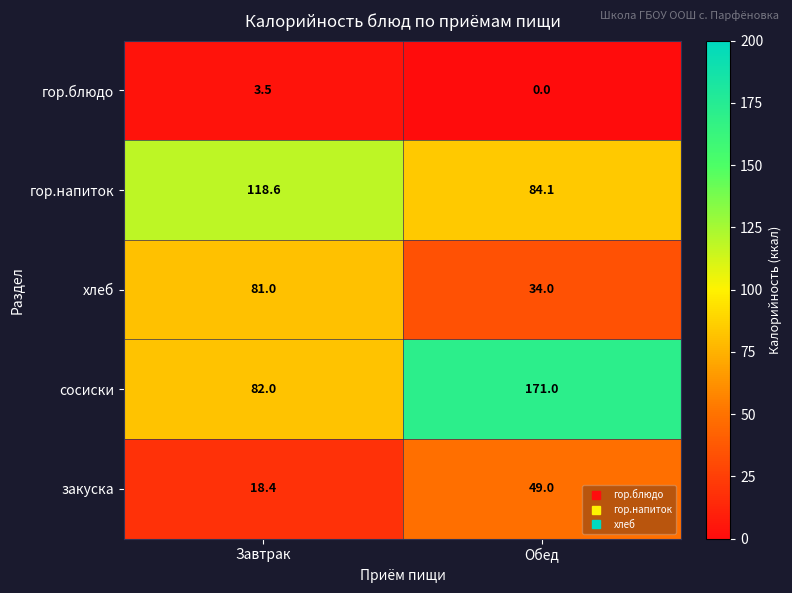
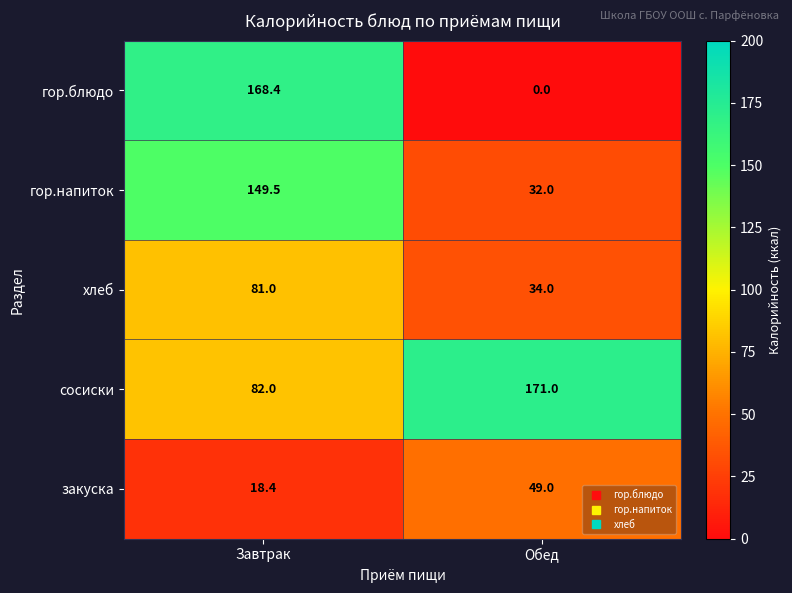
гор.блюдо, Завтрак: 3.5 -> 168.4
гор.напиток, Завтрак: 118.6 -> 149.5
гор.напиток, Обед: 84.1 -> 32.0
